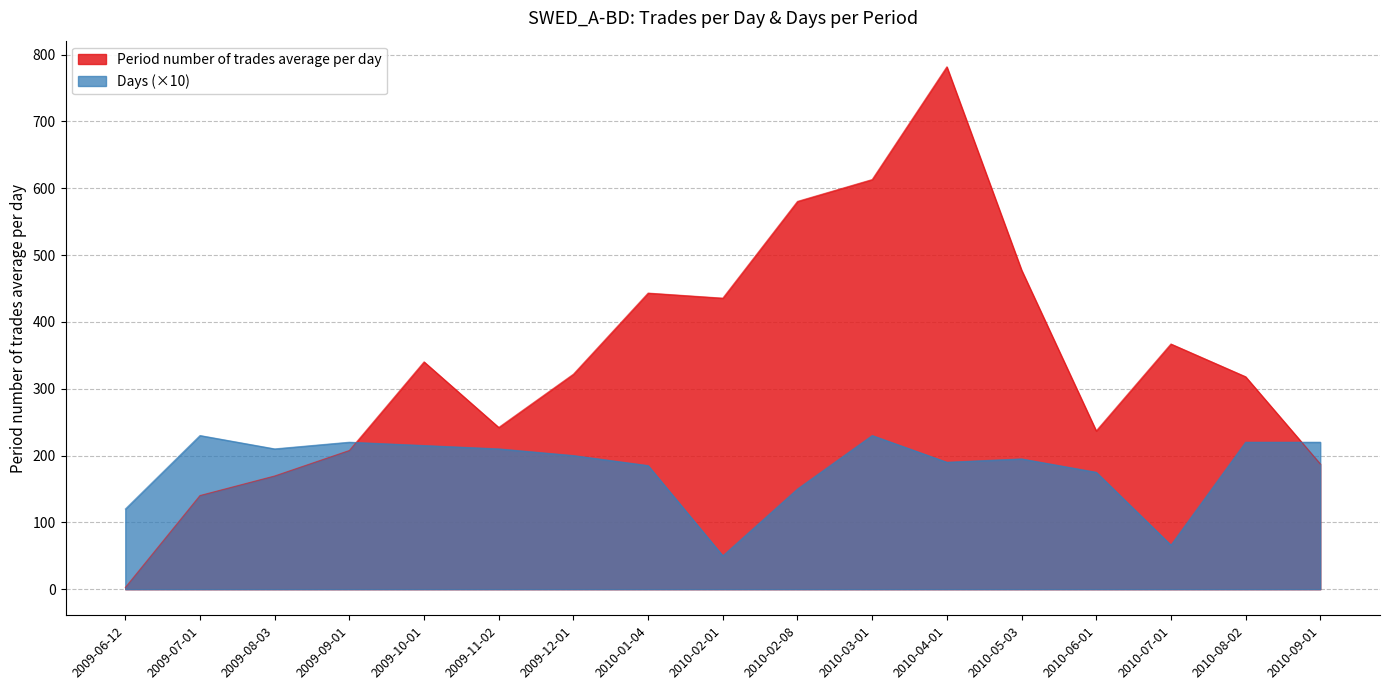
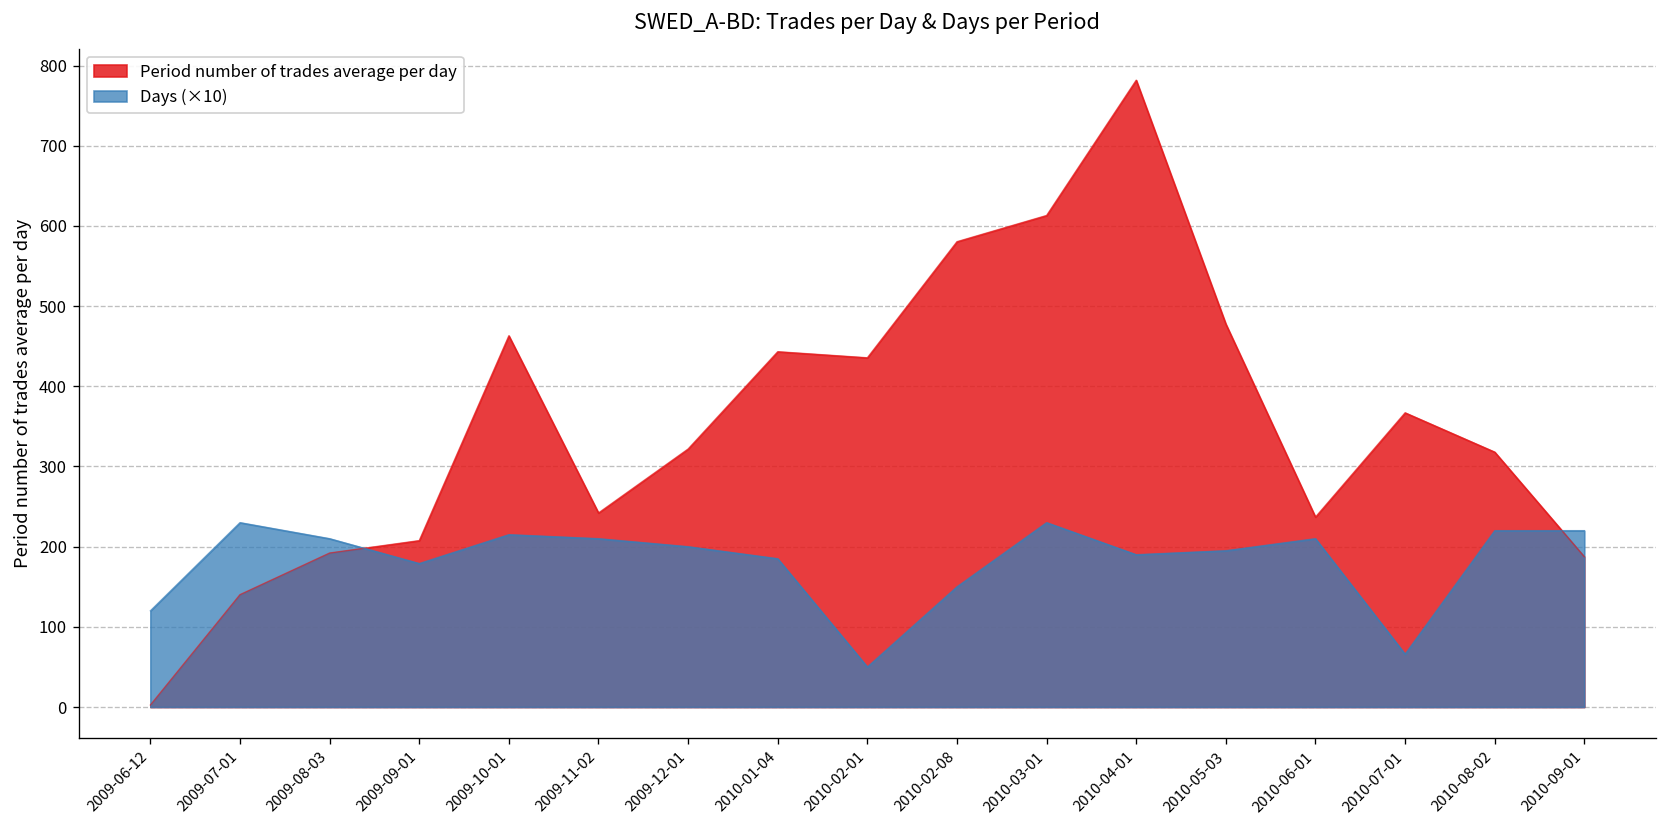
Period number of trades average per day, 2009-08-03: 170 -> 190
Days (×10), 2009-09-01: 220 -> 180
Period number of trades average per day, 2009-10-01: 340 -> 460
Days (×10), 2010-06-01: 180 -> 210
